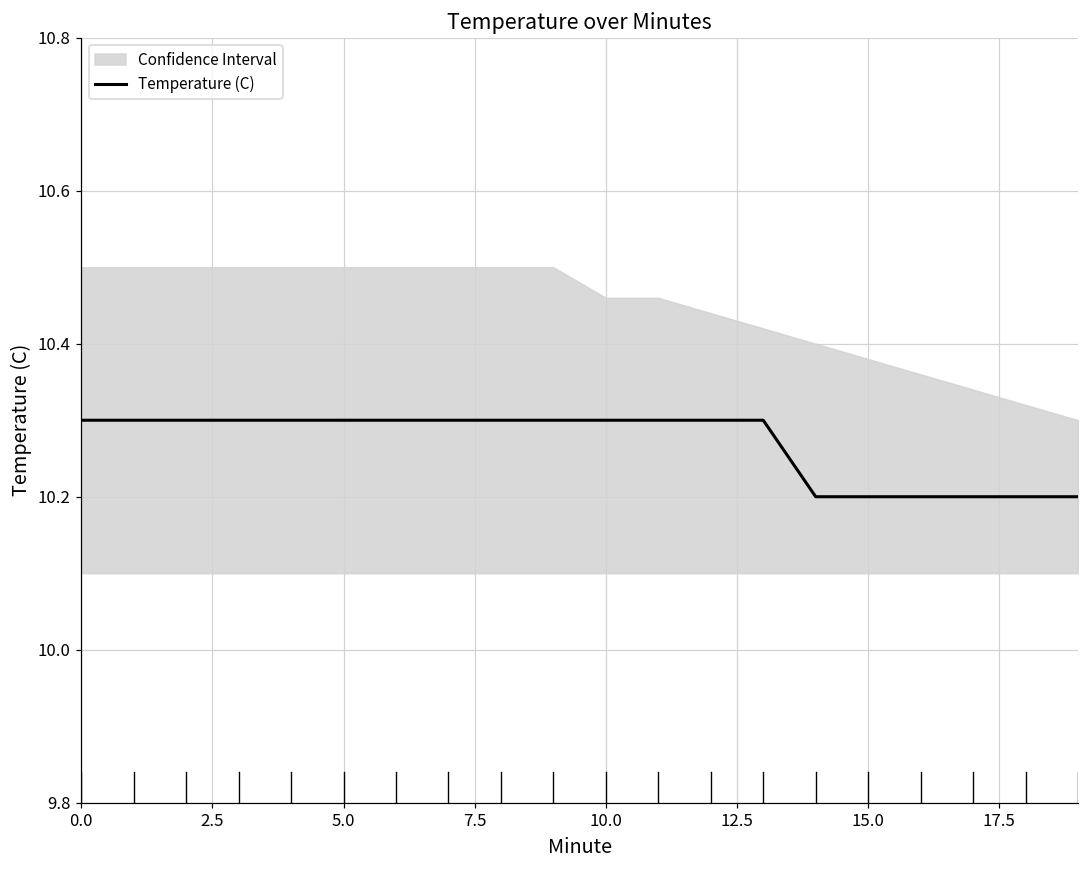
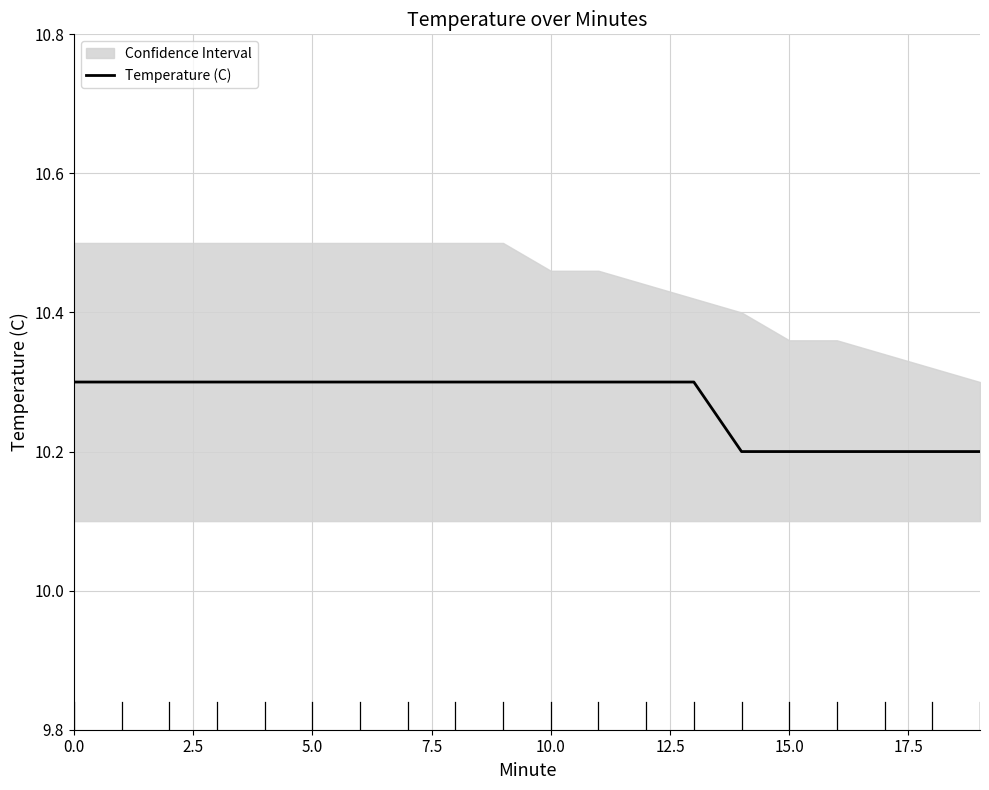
Confidence Interval, 15.0: 10.38 -> 10.36
